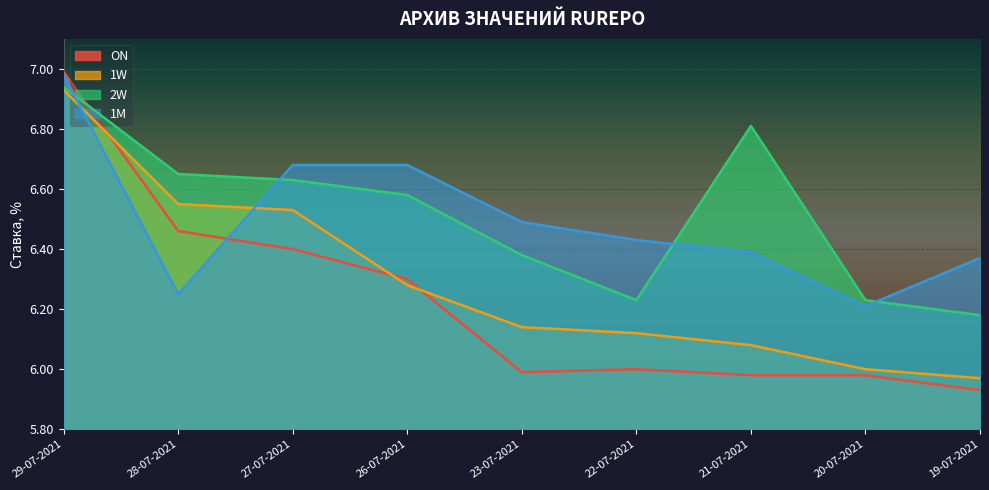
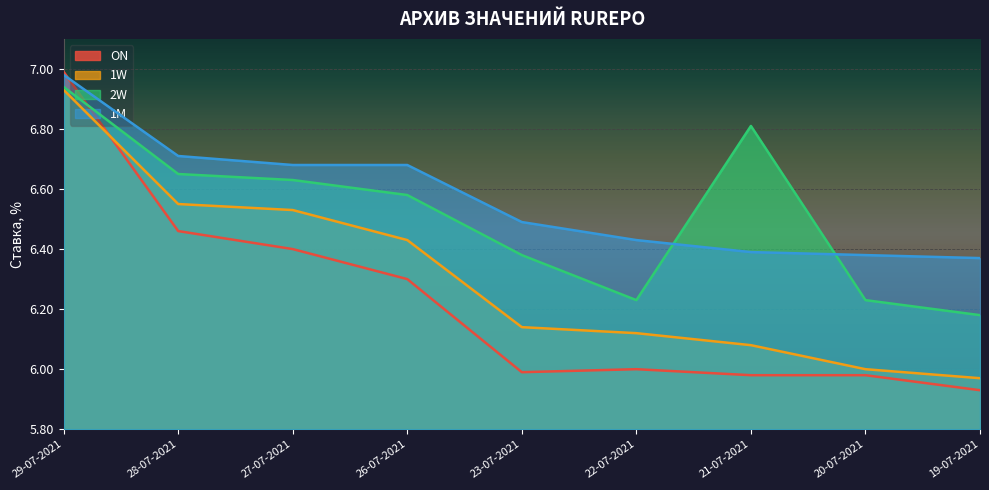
1M, 28-07-2021: 6.25 -> 6.71
1W, 26-07-2021: 6.28 -> 6.43
1M, 20-07-2021: 6.21 -> 6.38
